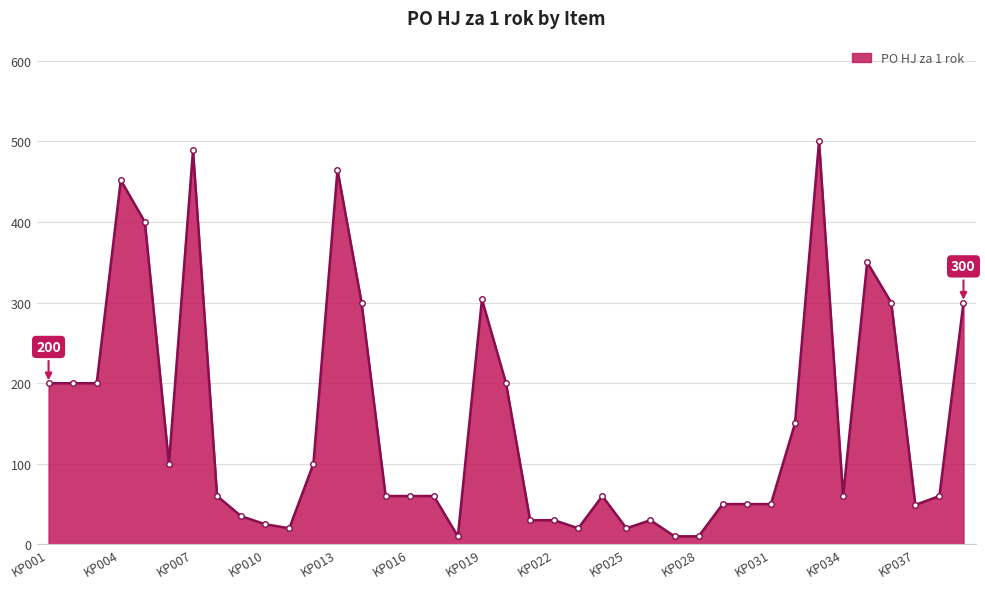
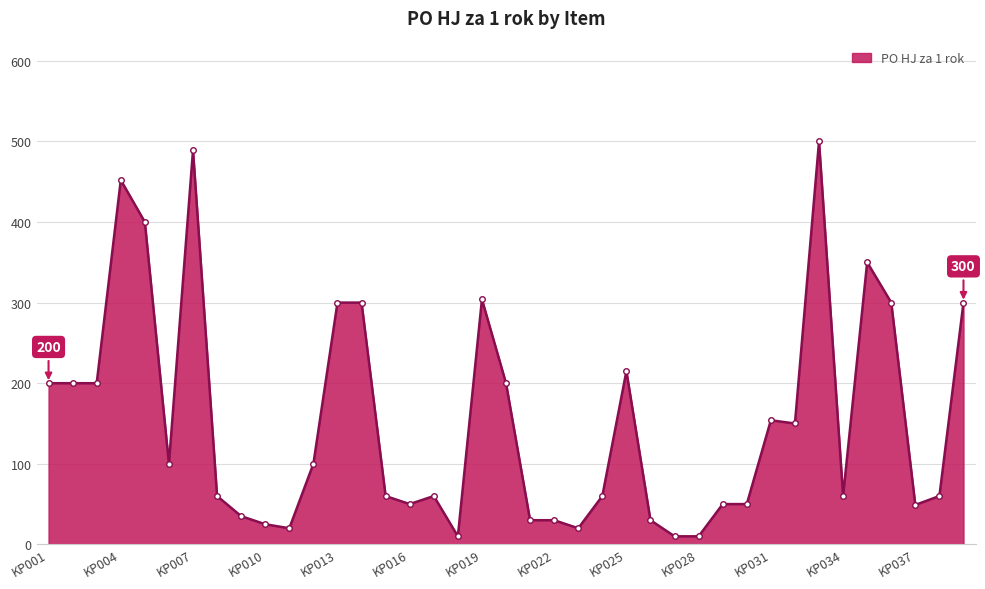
KP013: 470 -> 300
KP016: 60 -> 50
KP025: 20 -> 220
KP031: 50 -> 150
